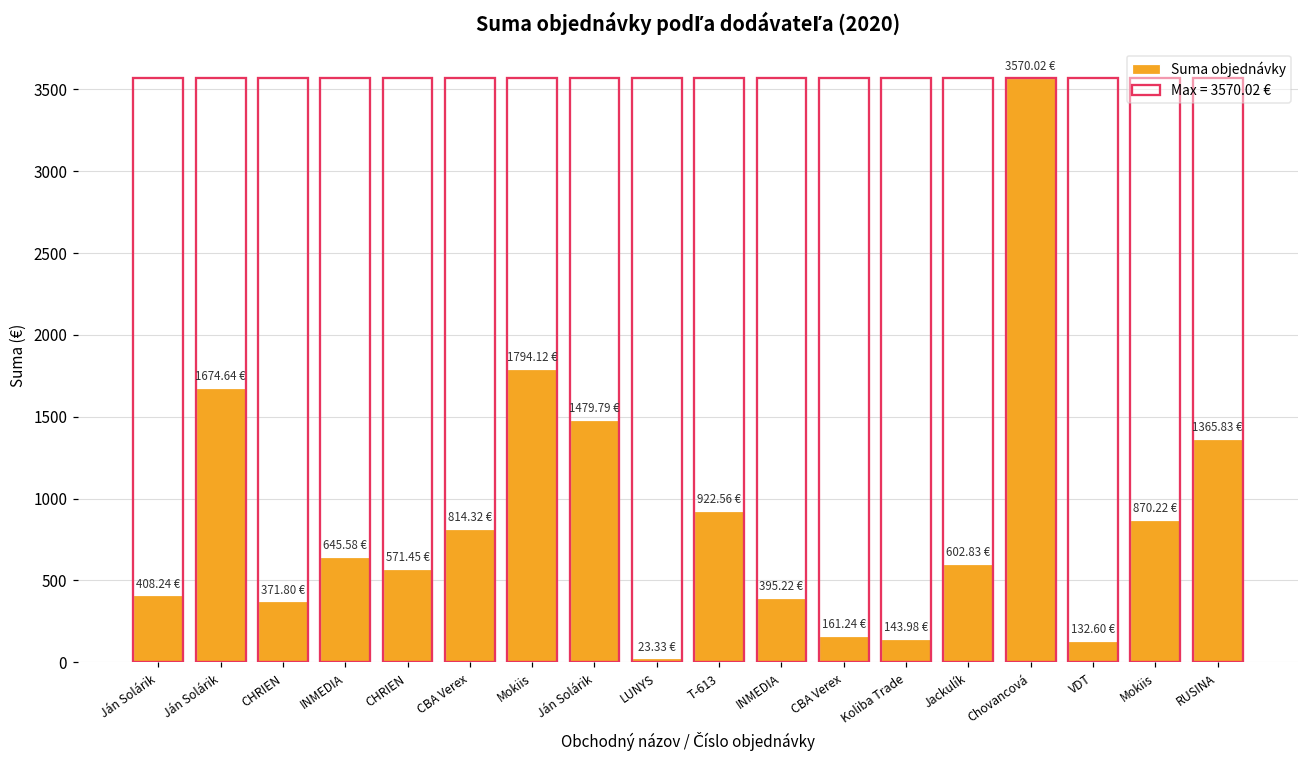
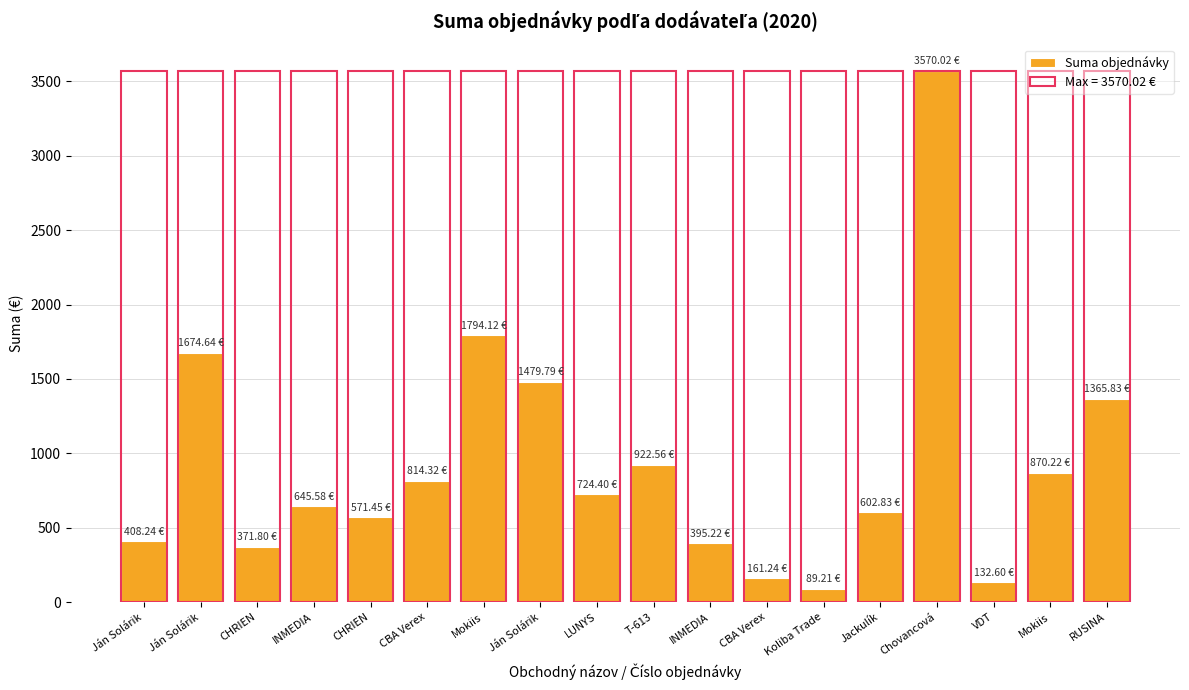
Suma objednávky, LUNYS: 23.33 -> 724.40
Suma objednávky, Koliba Trade: 143.98 -> 89.21
